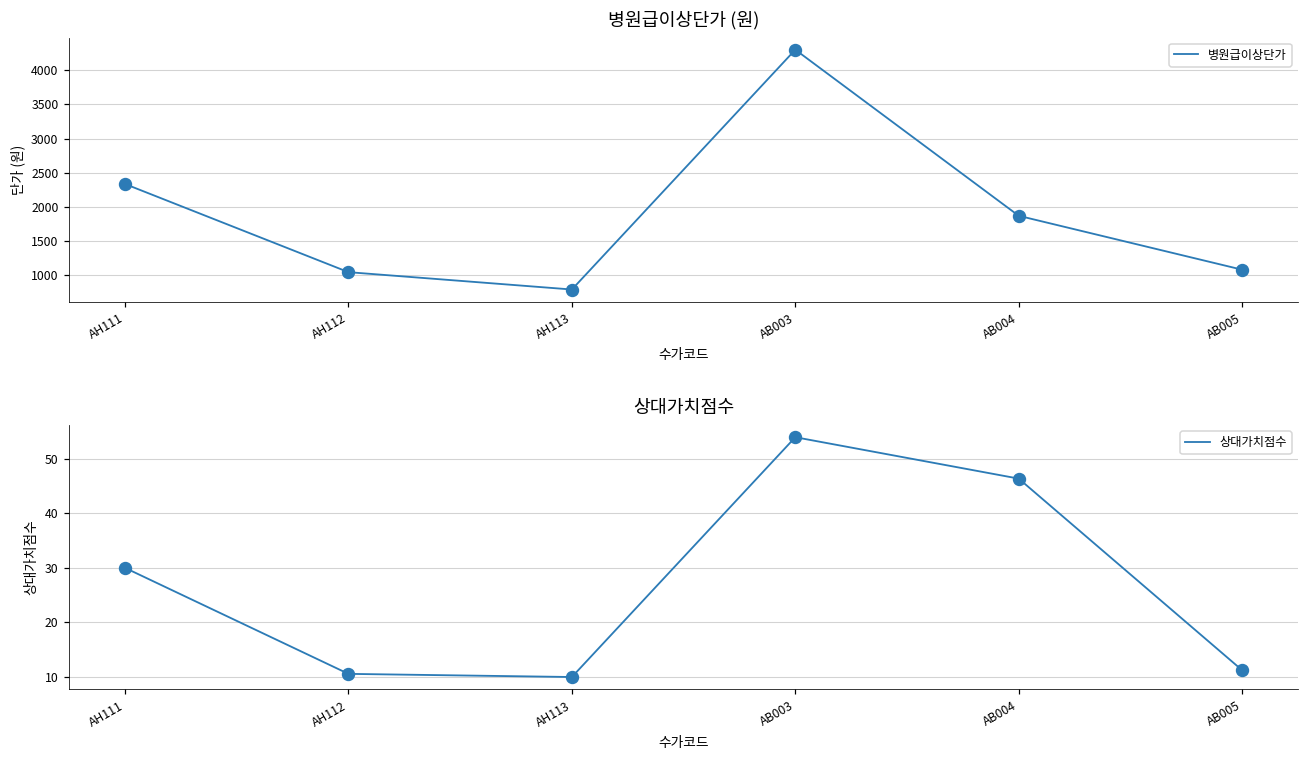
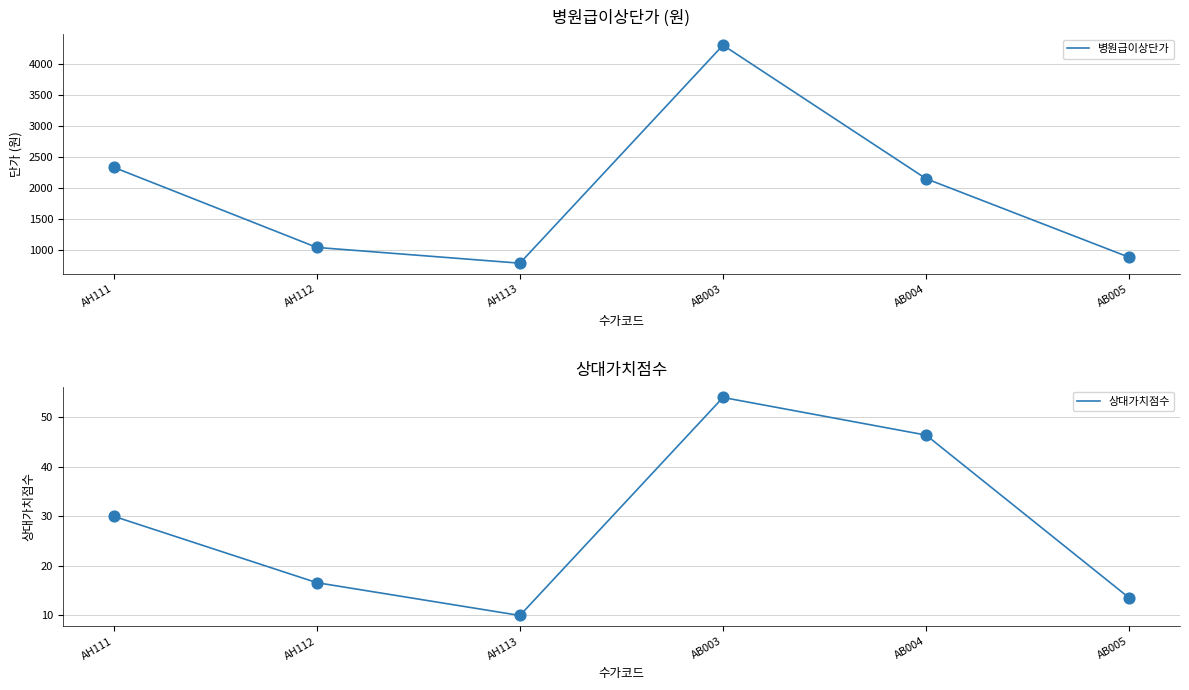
병원급이상단가 (원), AB004: 1900 -> 2200
병원급이상단가 (원), AB005: 1100 -> 900
상대가치점수, AH112: 11 -> 17
상대가치점수, AB005: 11 -> 14
